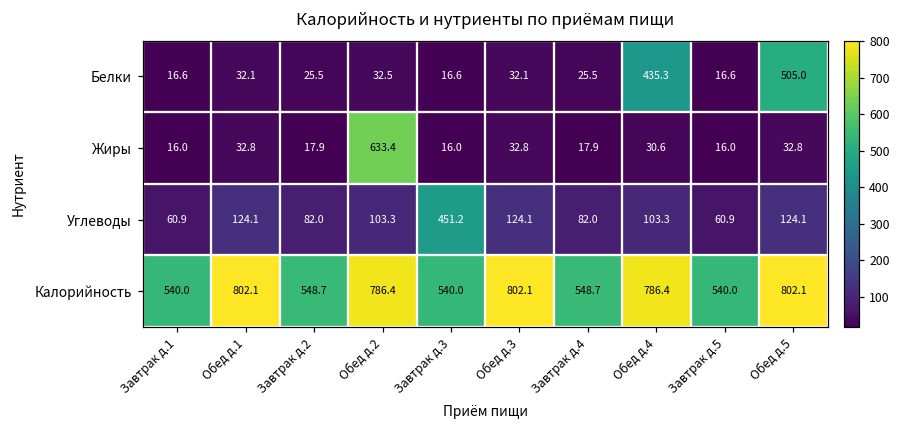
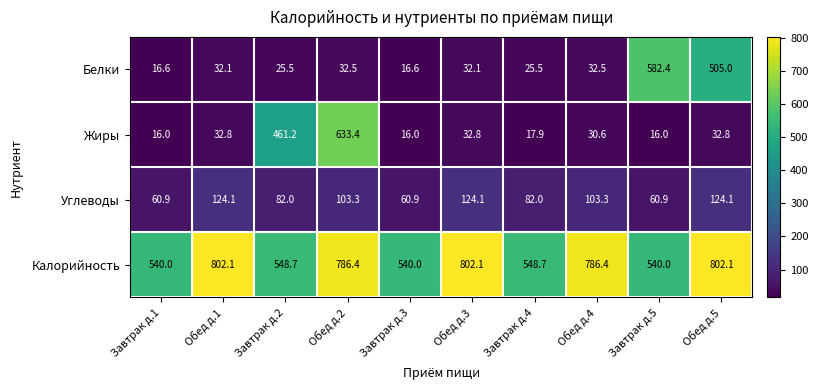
Белки, Обед д.4: 435.3 -> 32.5
Белки, Завтрак д.5: 16.6 -> 582.4
Жиры, Завтрак д.2: 17.9 -> 461.2
Углеводы, Завтрак д.3: 451.2 -> 60.9
